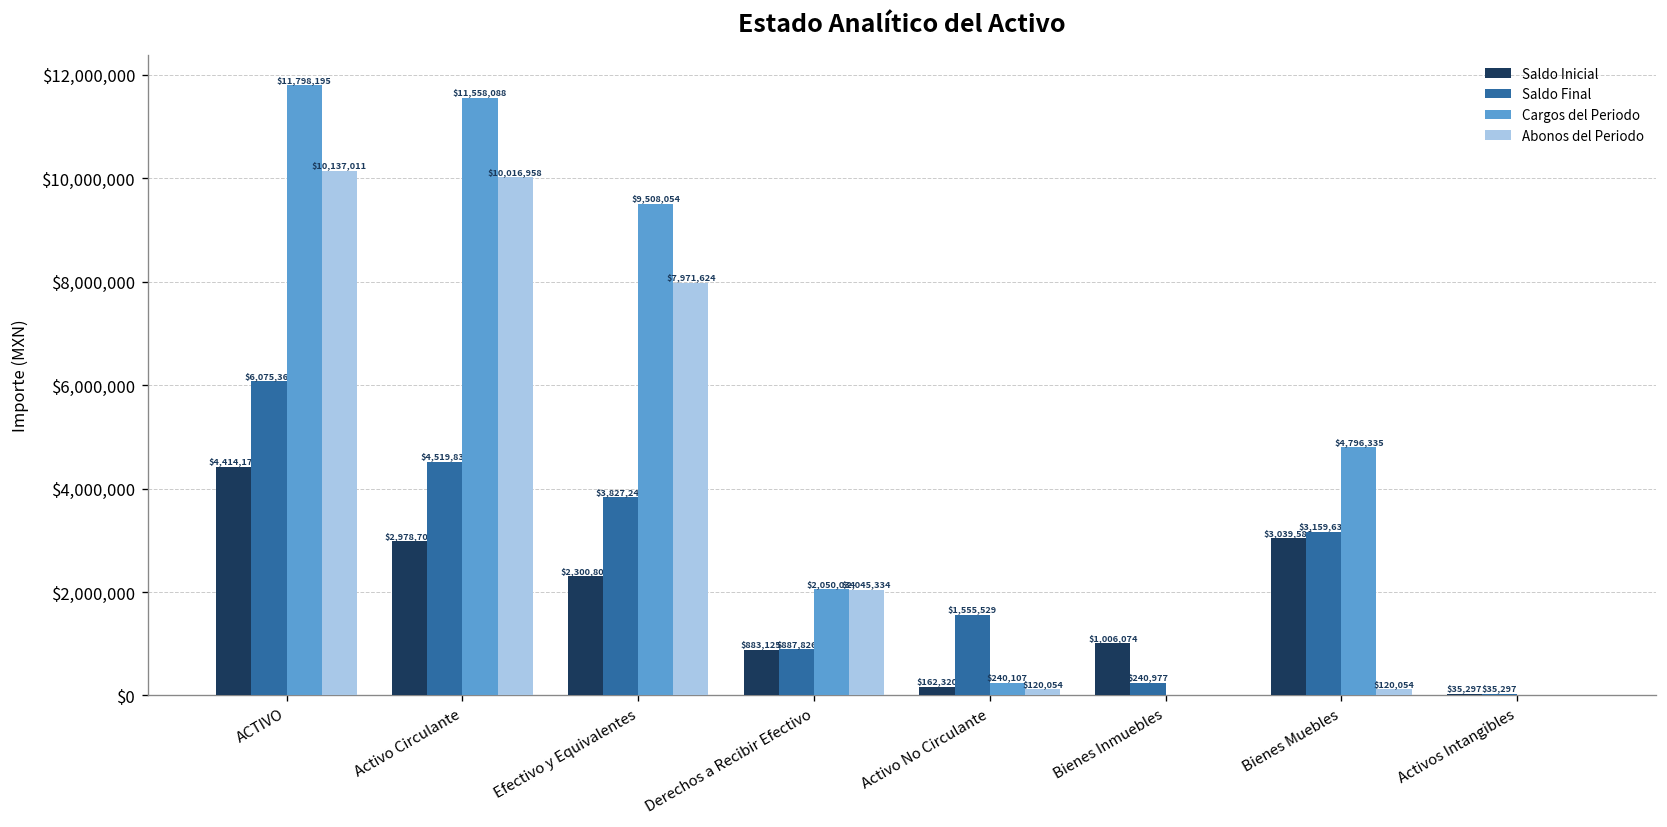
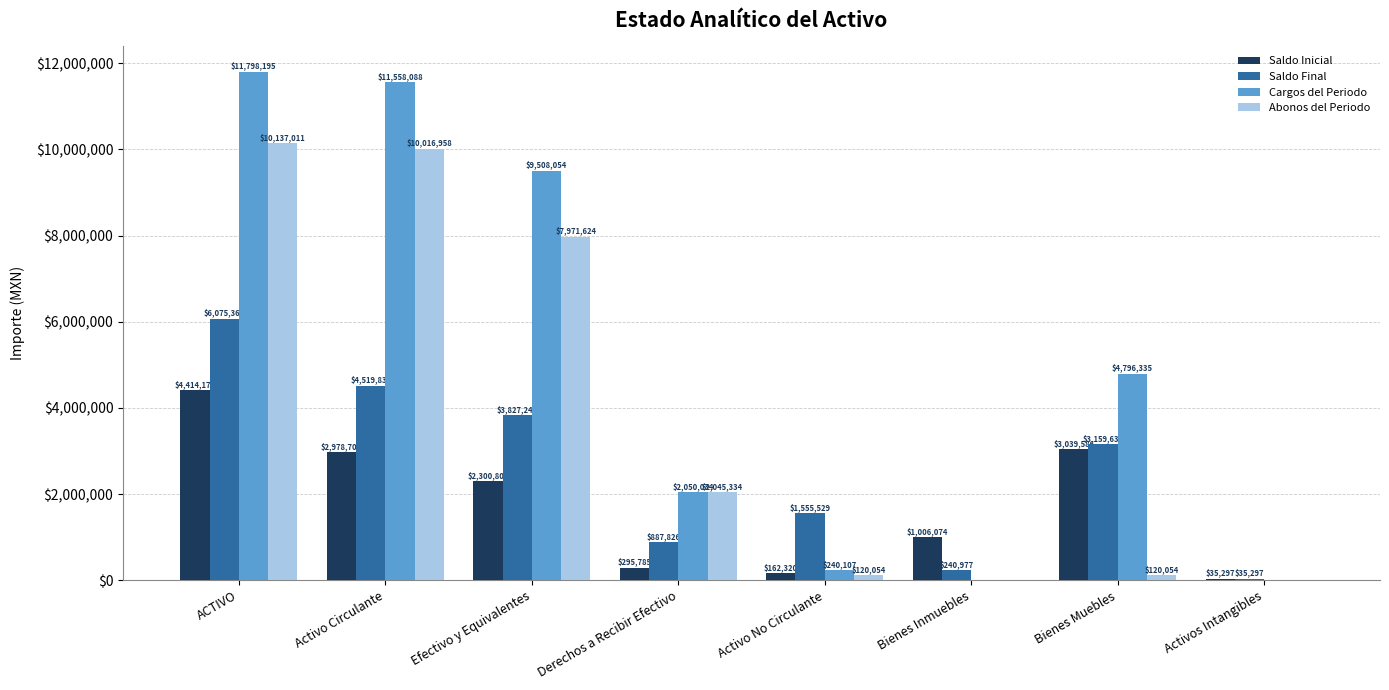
Saldo Inicial, Derechos a Recibir Efectivo: $883,125 -> $295,785
